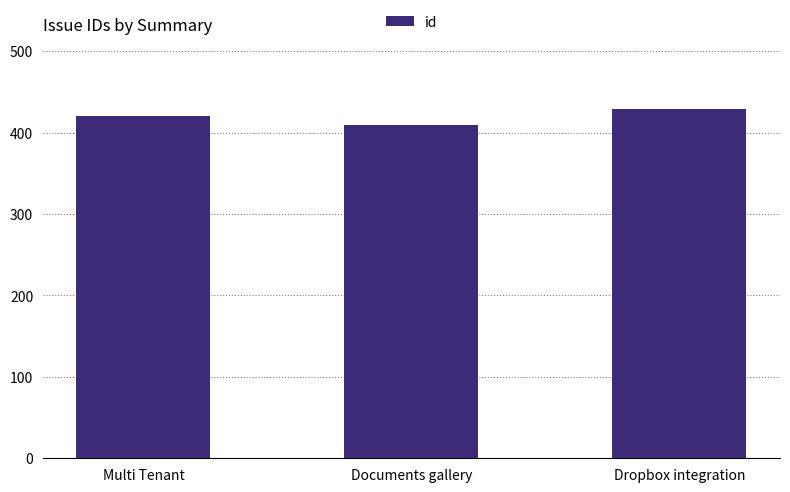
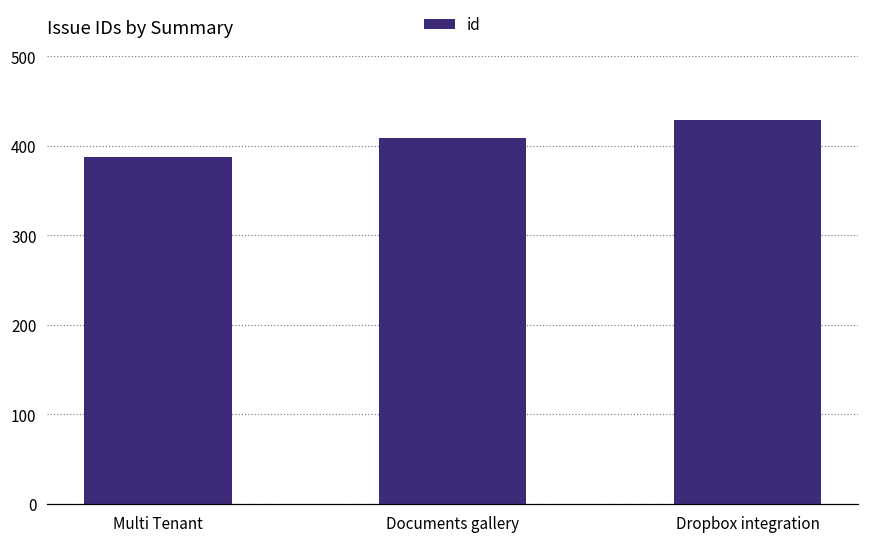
Multi Tenant: 420 -> 390
